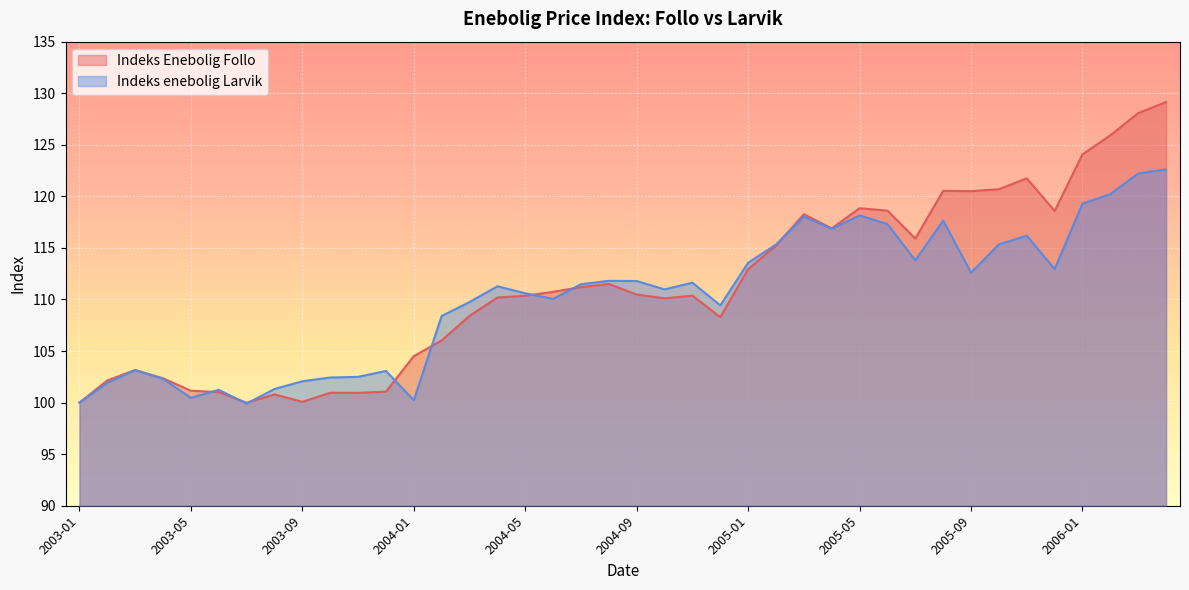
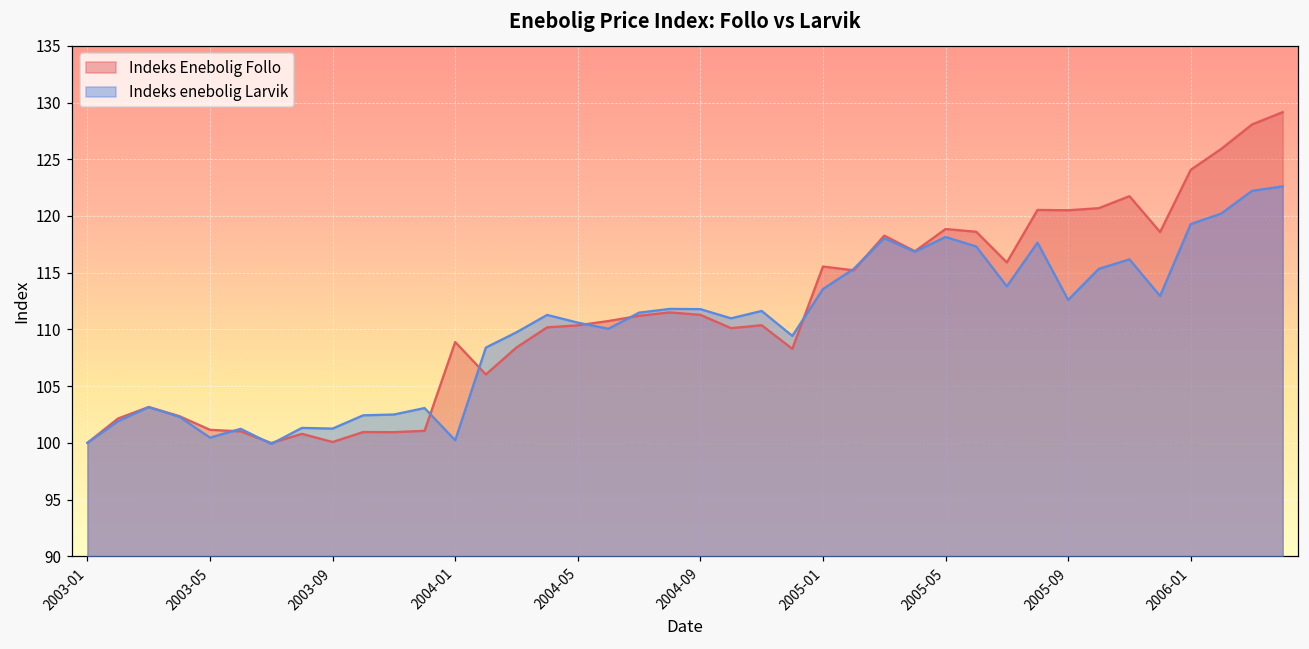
Indeks enebolig Larvik, 2003-09: 102.1 -> 101.3
Indeks Enebolig Follo, 2004-01: 104.5 -> 108.9
Indeks Enebolig Follo, 2004-09: 110.5 -> 111.3
Indeks Enebolig Follo, 2005-01: 113.0 -> 115.5
